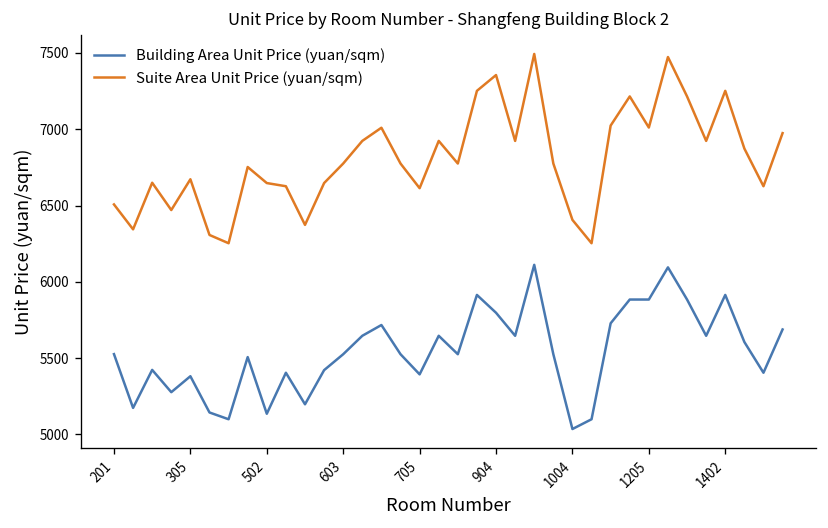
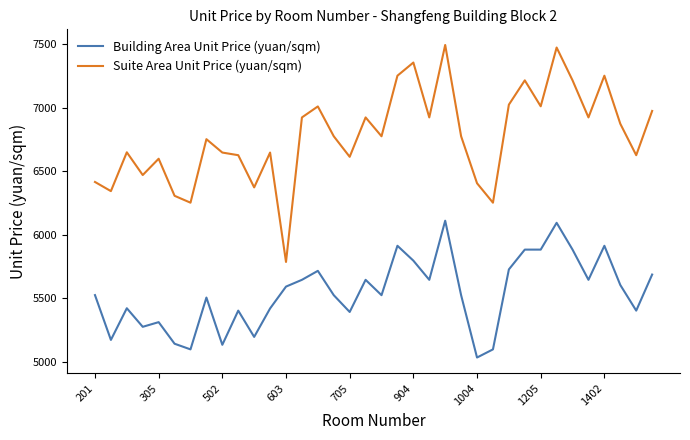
Suite Area Unit Price (yuan/sqm), 201: 6510 -> 6420
Building Area Unit Price (yuan/sqm), 305: 5380 -> 5310
Suite Area Unit Price (yuan/sqm), 305: 6670 -> 6600
Building Area Unit Price (yuan/sqm), 603: 5530 -> 5590
Suite Area Unit Price (yuan/sqm), 603: 6780 -> 5790
